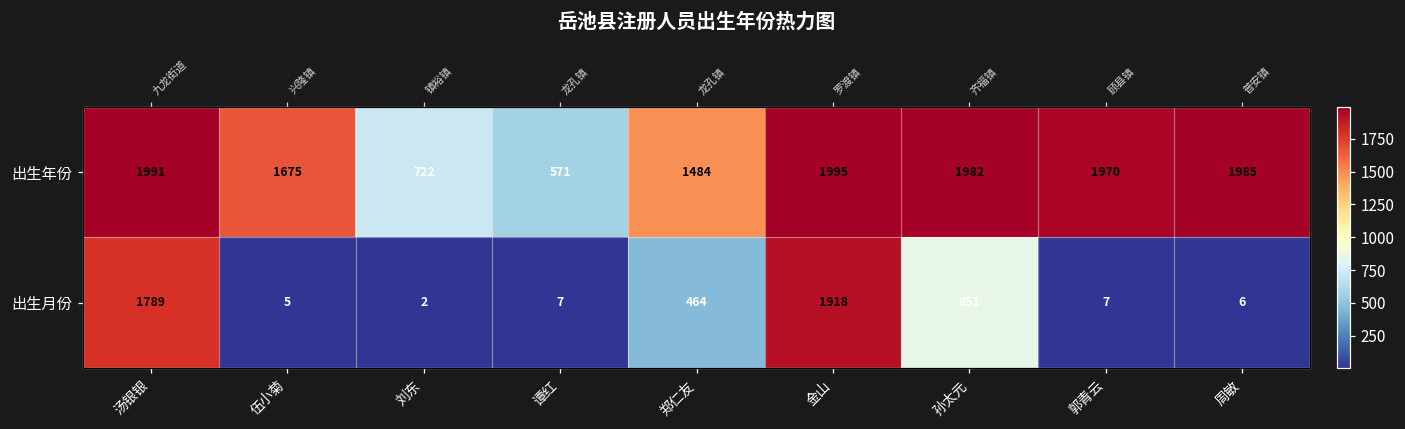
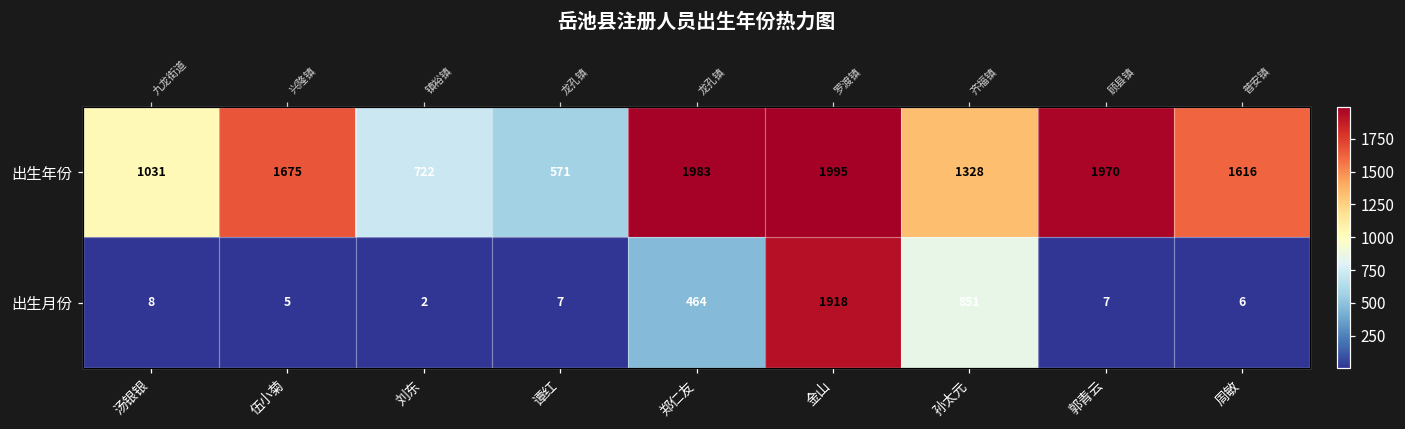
出生年份, 汤银银: 1991 -> 1031
出生年份, 郑仁友: 1484 -> 1983
出生年份, 孙太元: 1982 -> 1328
出生年份, 周敏: 1985 -> 1616
出生月份, 汤银银: 1789 -> 8
